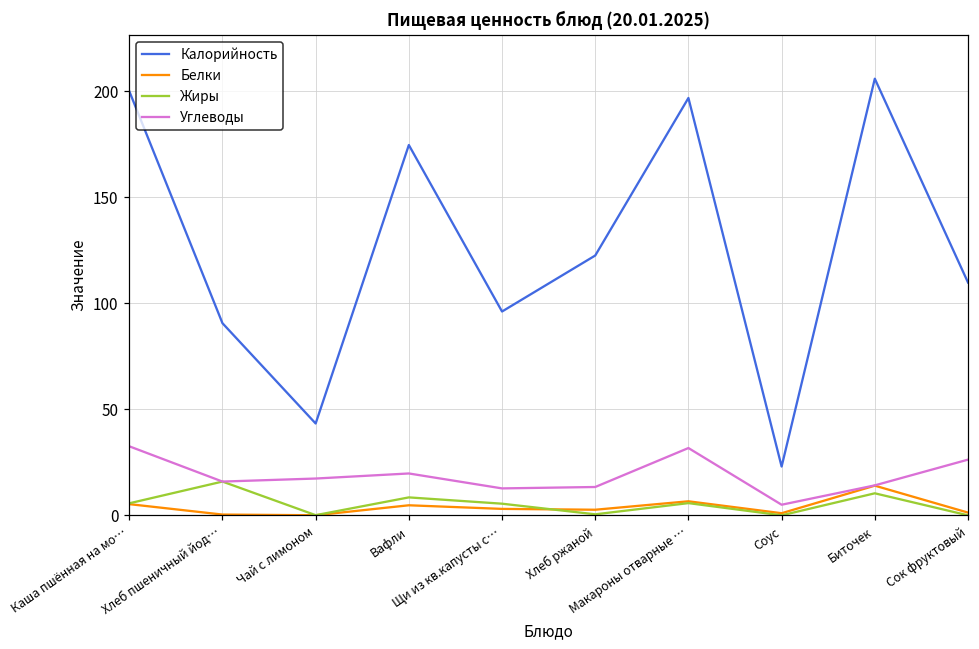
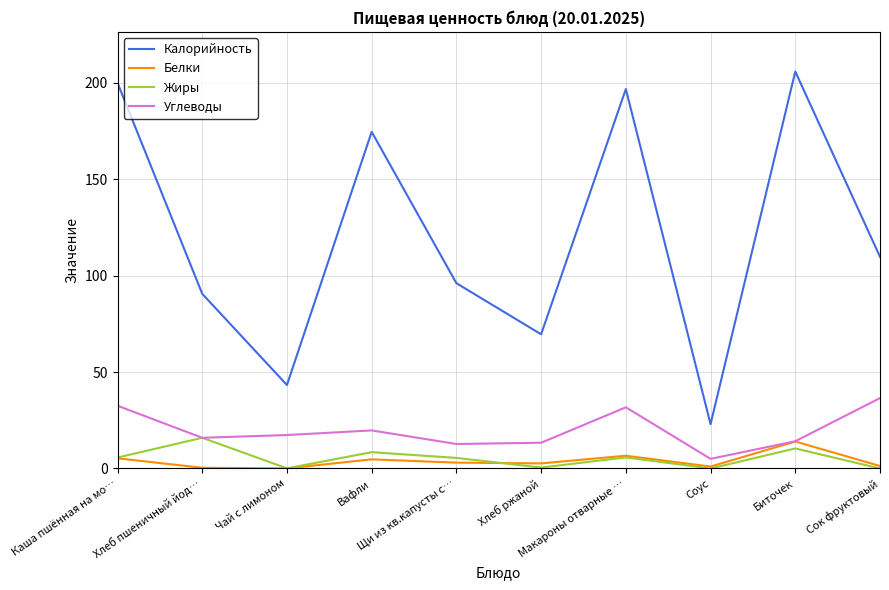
Калорийность, Хлеб ржаной: 123 -> 70
Углеводы, Сок фруктовый: 26 -> 37
